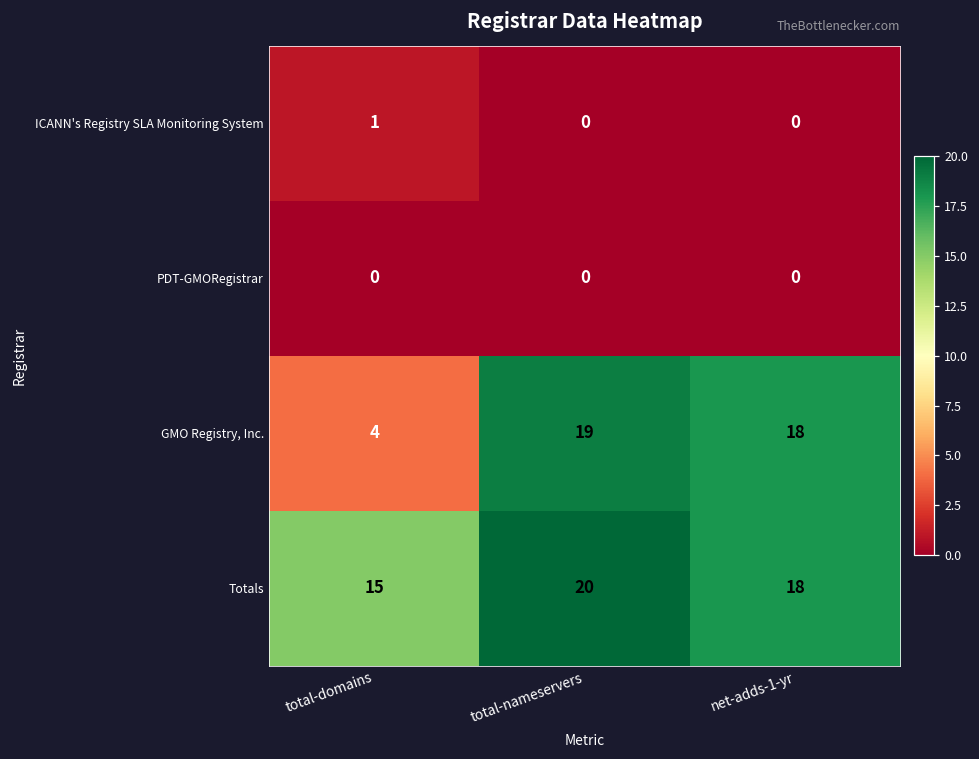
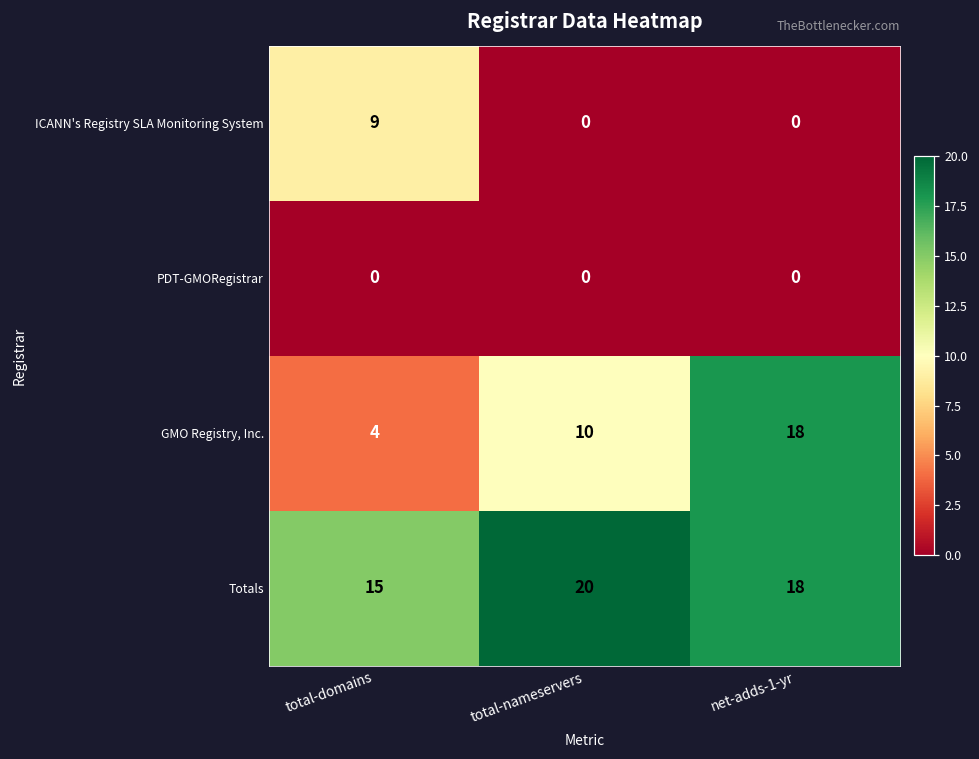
ICANN's Registry SLA Monitoring System, total-domains: 1 -> 9
GMO Registry, Inc., total-nameservers: 19 -> 10
